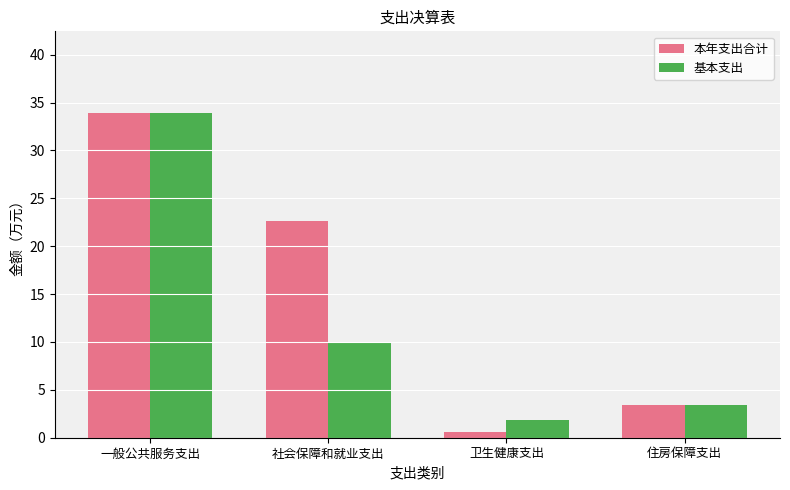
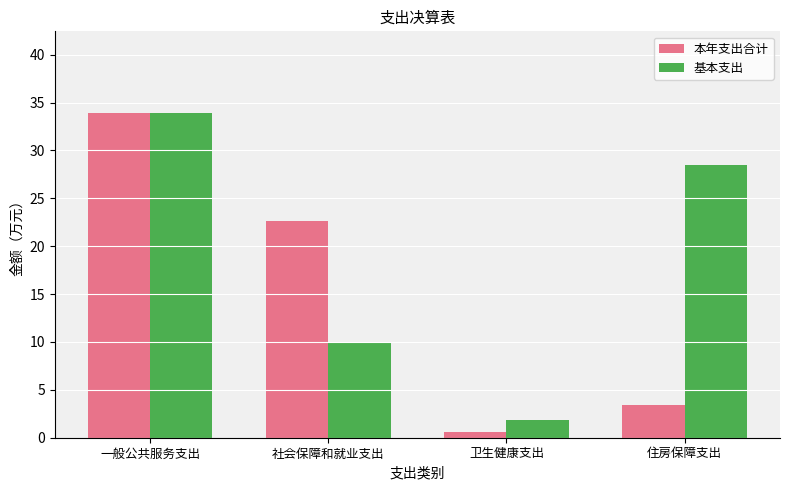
基本支出, 住房保障支出: 3 -> 28
